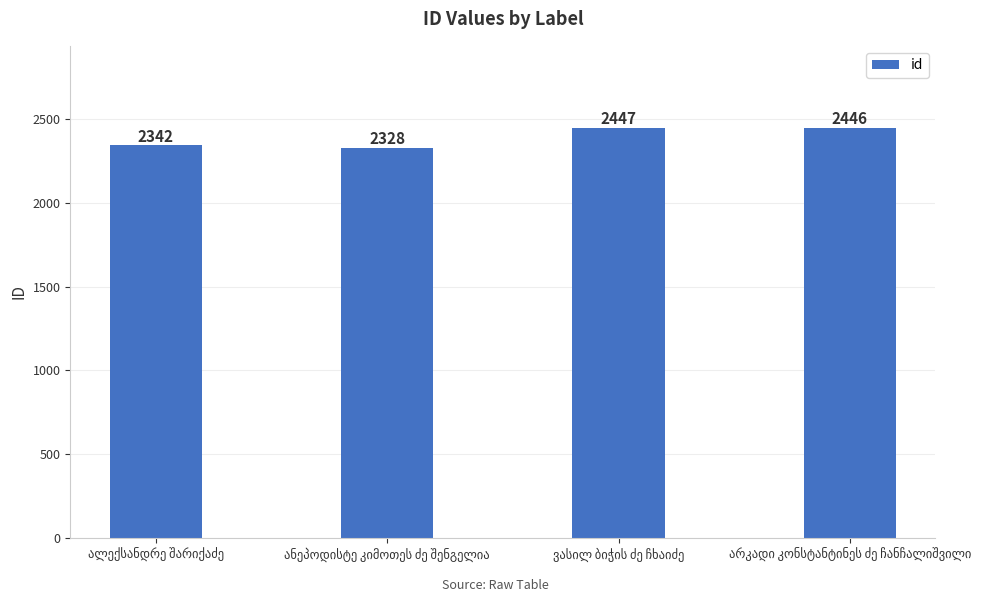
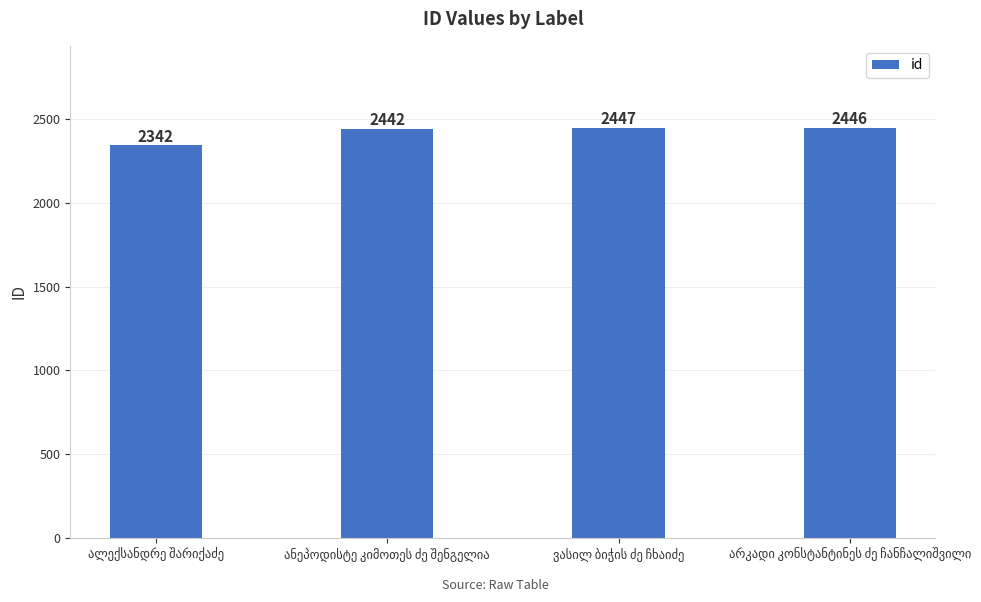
ანეპოდისტე კიმოთეს ძე შენგელია: 2328 -> 2442
